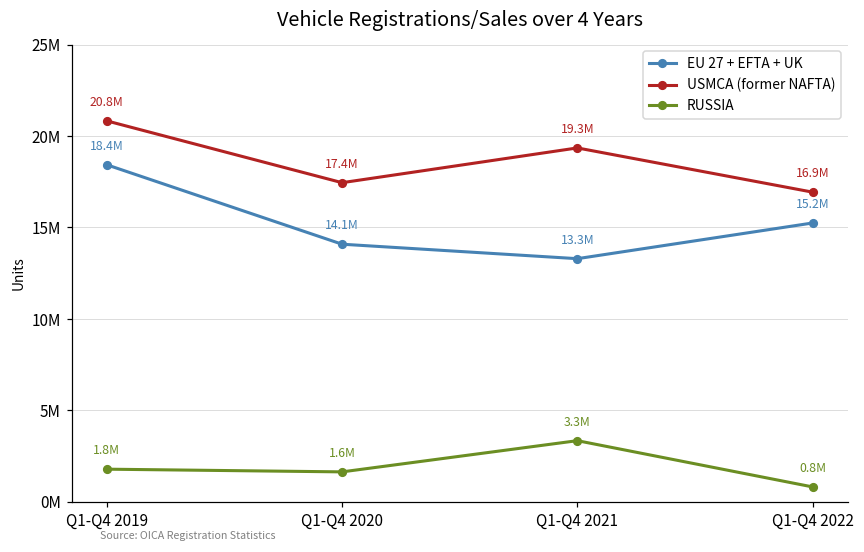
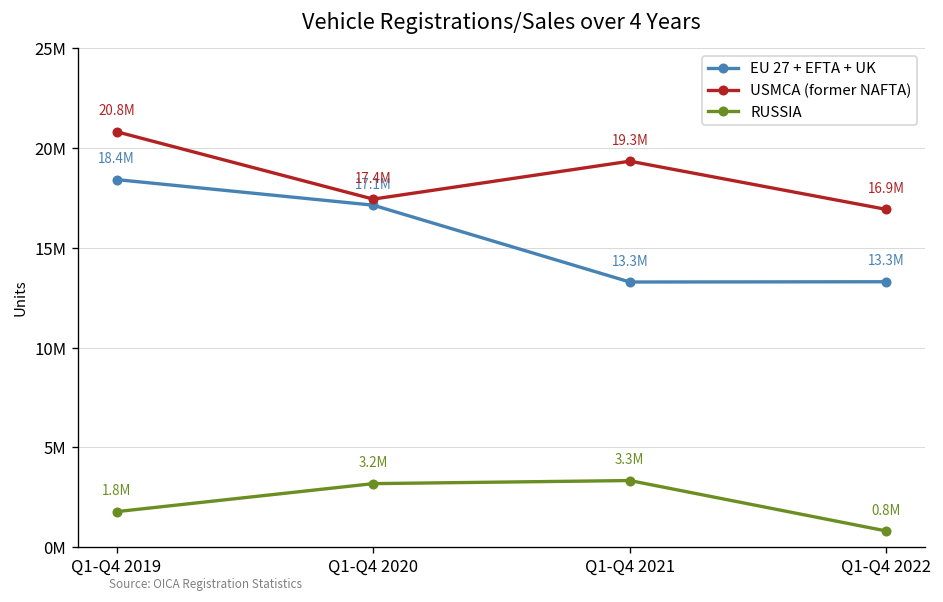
EU 27 + EFTA + UK, Q1-Q4 2020: 14.1M -> 17.1M
RUSSIA, Q1-Q4 2020: 1.6M -> 3.2M
EU 27 + EFTA + UK, Q1-Q4 2022: 15.2M -> 13.3M
